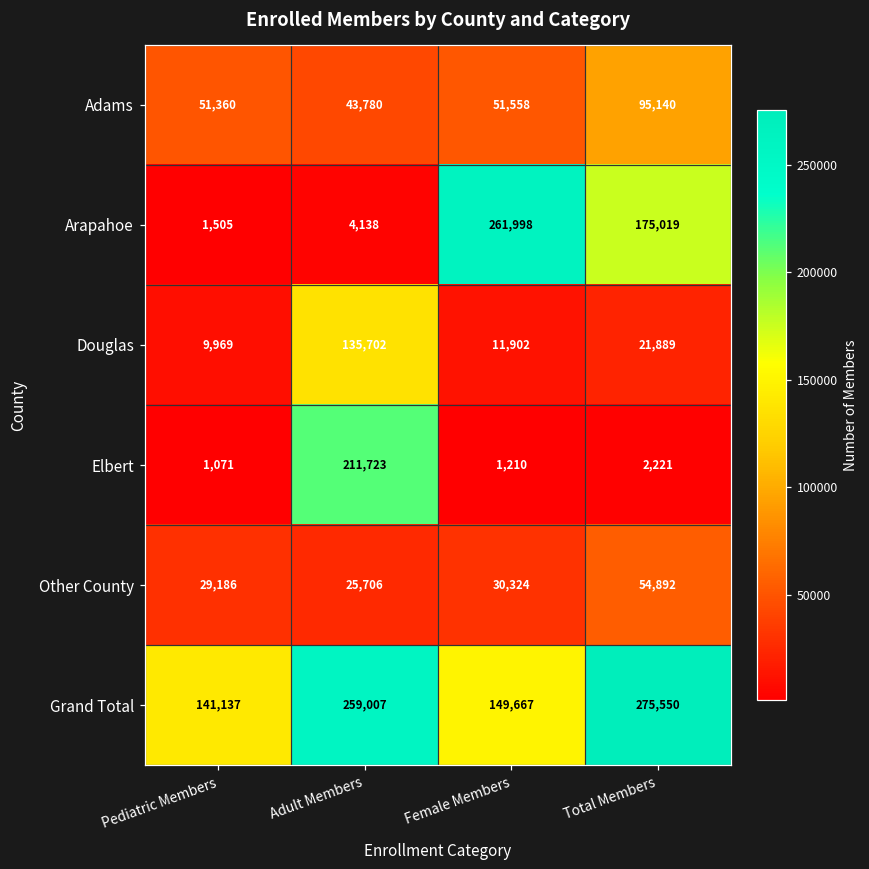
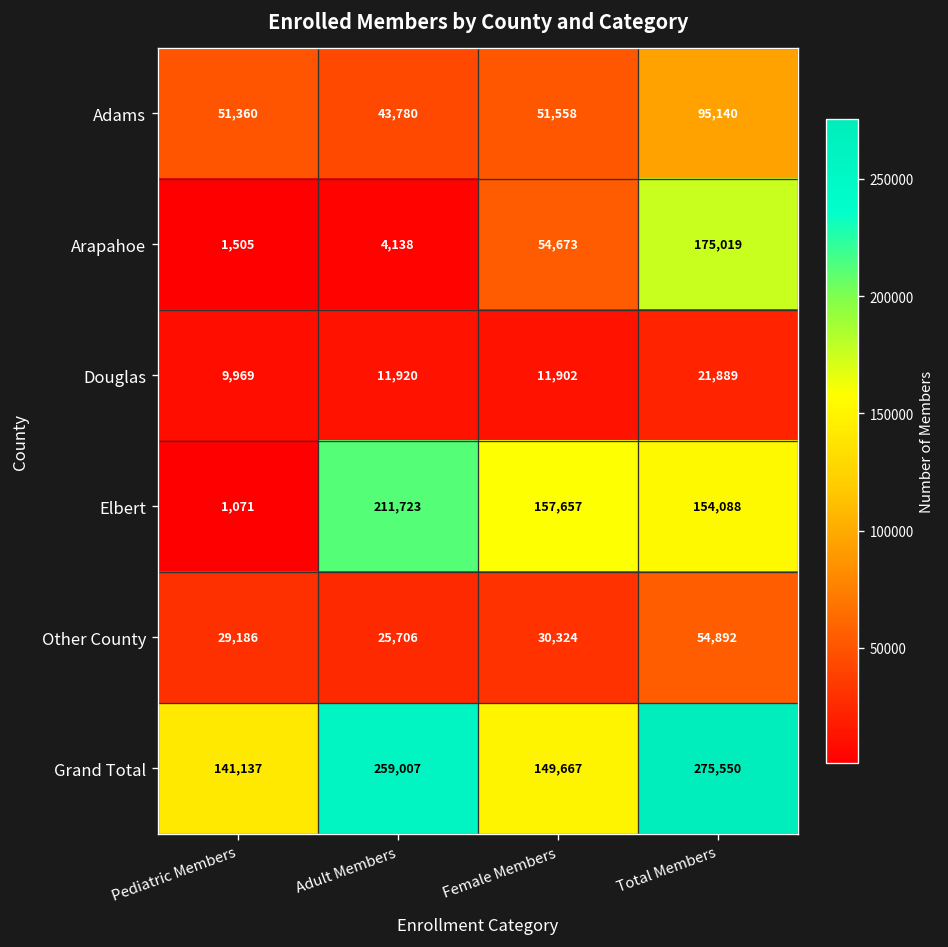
Arapahoe, Female Members: 261,998 -> 54,673
Douglas, Adult Members: 135,702 -> 11,920
Elbert, Female Members: 1,210 -> 157,657
Elbert, Total Members: 2,221 -> 154,088
